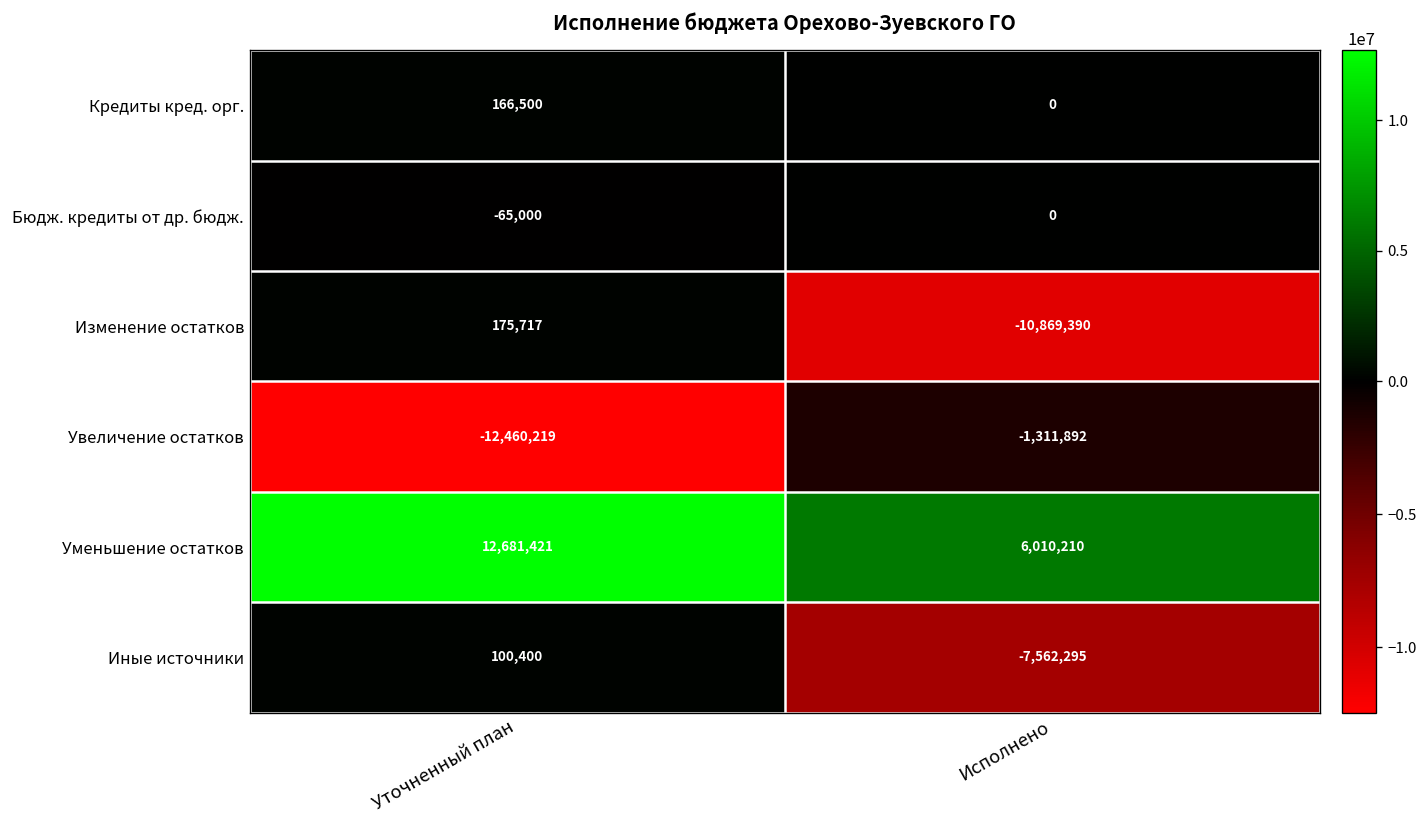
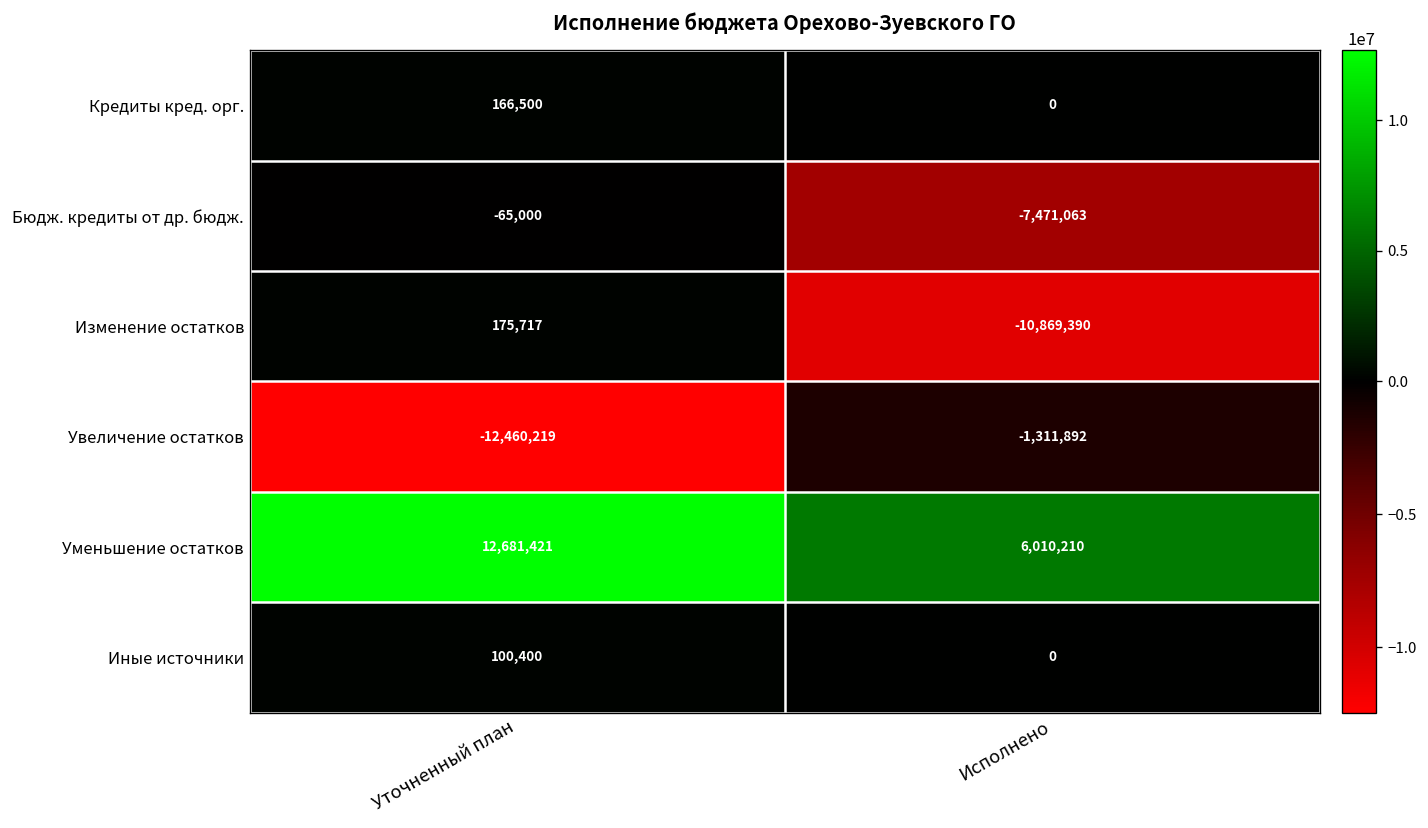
Бюдж. кредиты от др. бюдж., Исполнено: 0 -> -7,471,063
Иные источники, Исполнено: -7,562,295 -> 0
